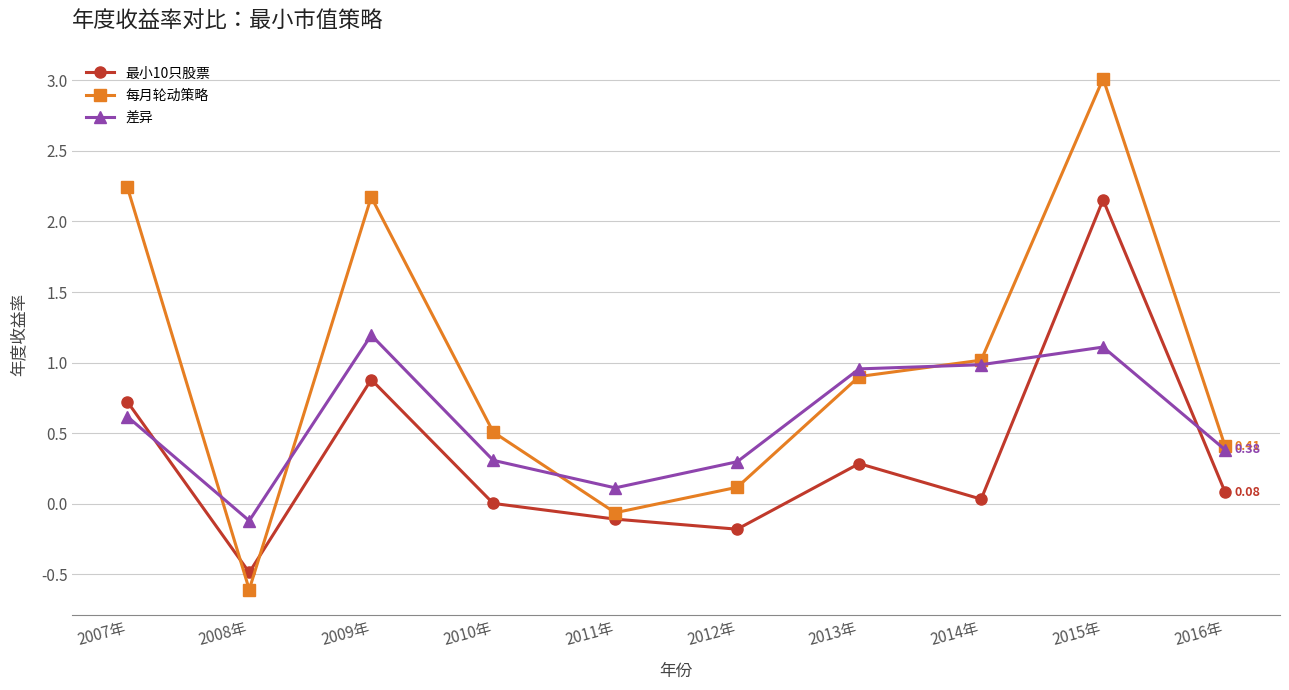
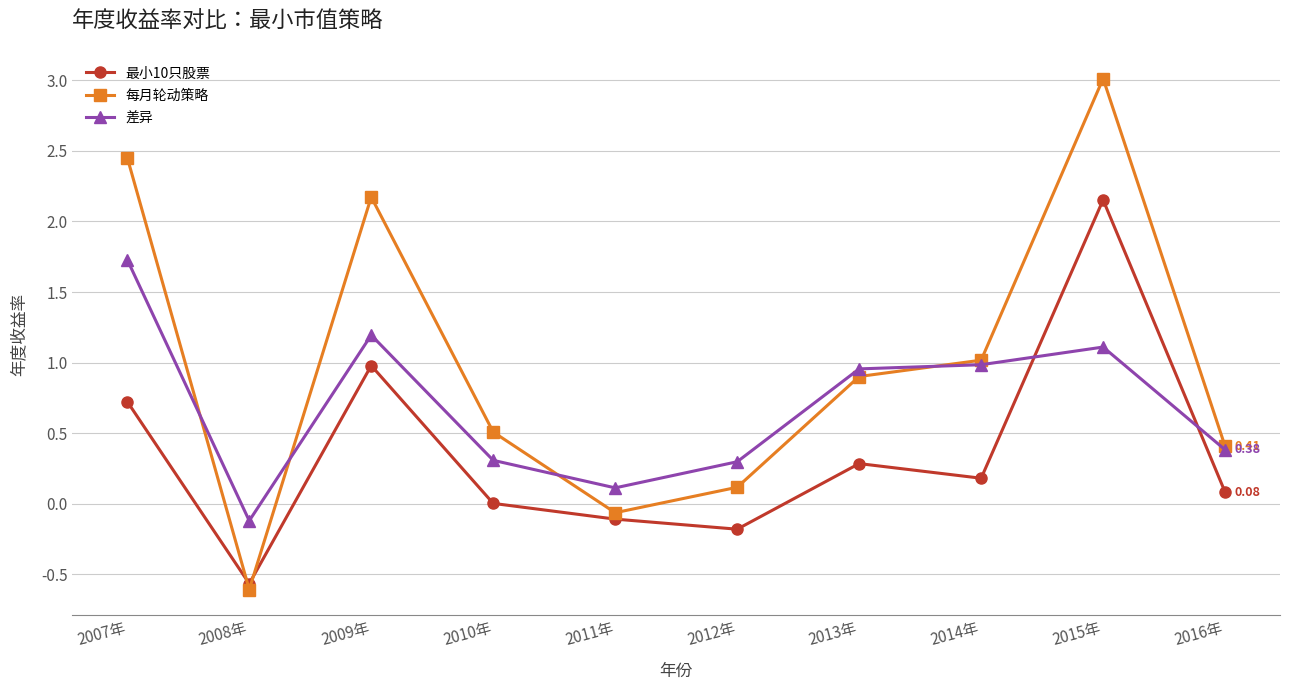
每月轮动策略, 2007年: 2.24 -> 2.45
差异, 2007年: 0.62 -> 1.73
最小10只股票, 2008年: -0.49 -> -0.57
最小10只股票, 2009年: 0.88 -> 0.98
最小10只股票, 2014年: 0.03 -> 0.18
